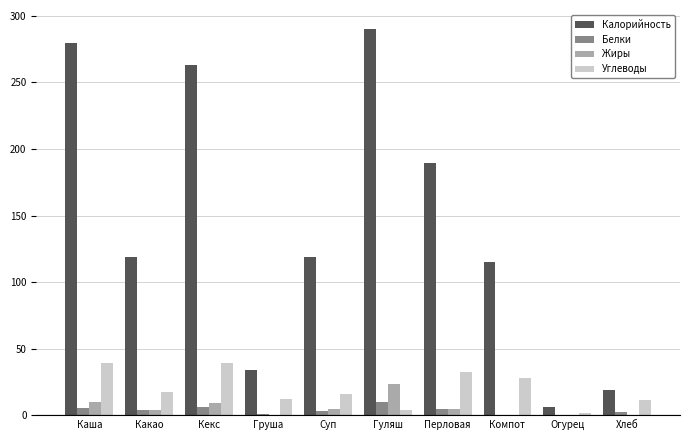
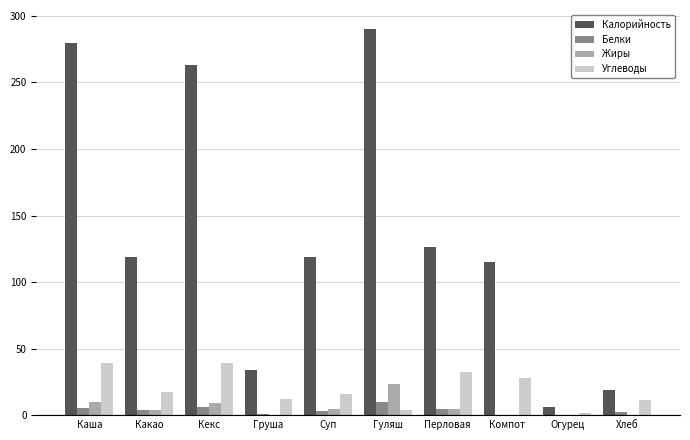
Калорийность, Перловая: 190 -> 126
